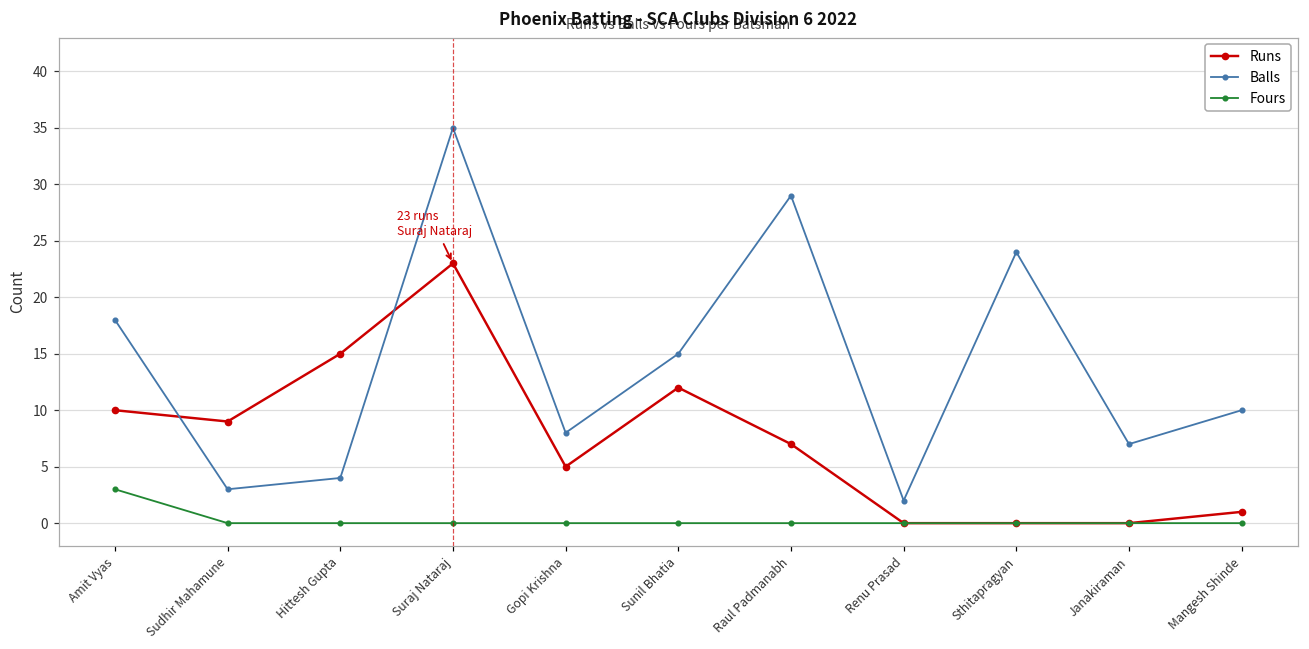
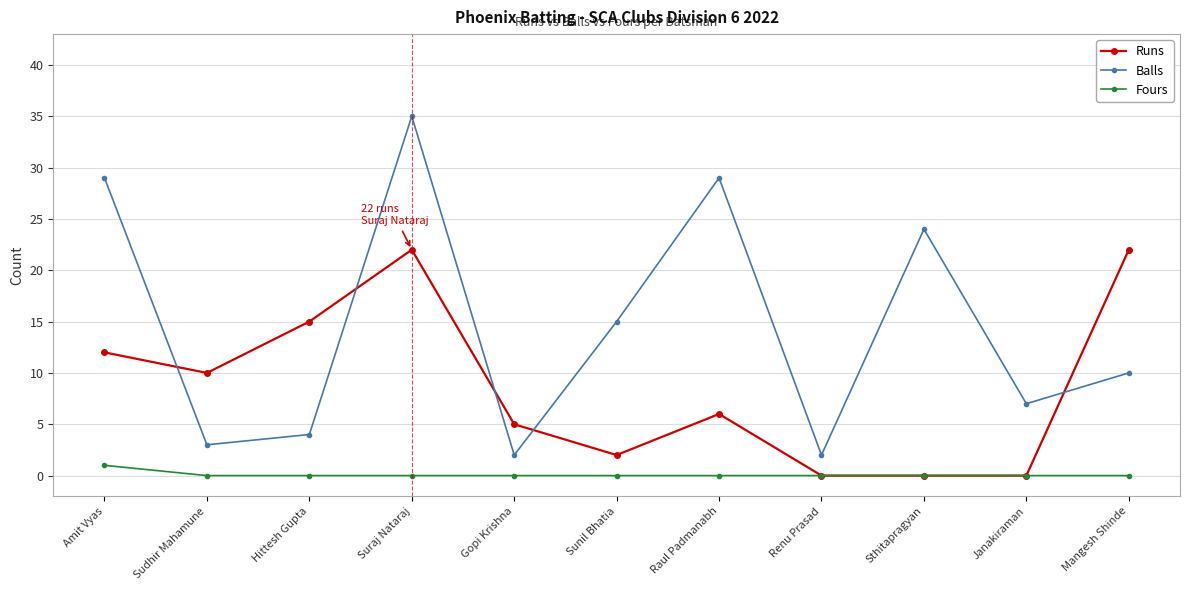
Runs, Amit Vyas: 10 -> 12
Balls, Amit Vyas: 18 -> 29
Fours, Amit Vyas: 3 -> 1
Runs, Sudhir Mahamune: 9 -> 10
Runs, Suraj Nataraj: 23 -> 22
Balls, Gopi Krishna: 8 -> 2
Runs, Sunil Bhatia: 12 -> 2
Runs, Raul Padmanabh: 7 -> 6
Runs, Mangesh Shinde: 1 -> 22
